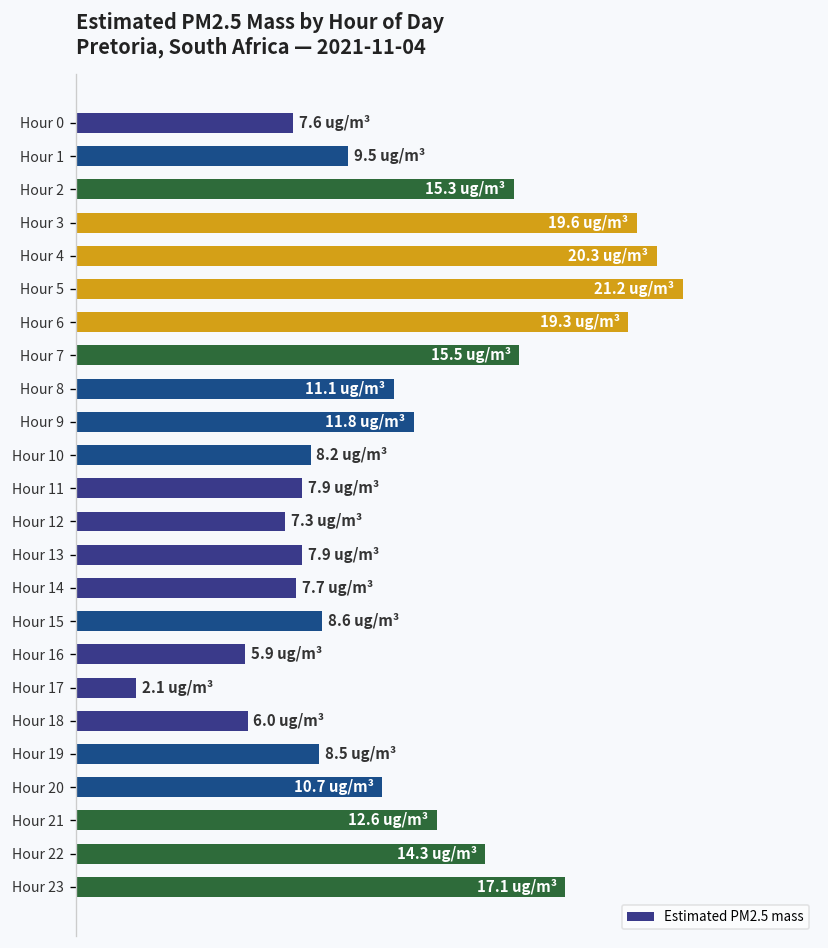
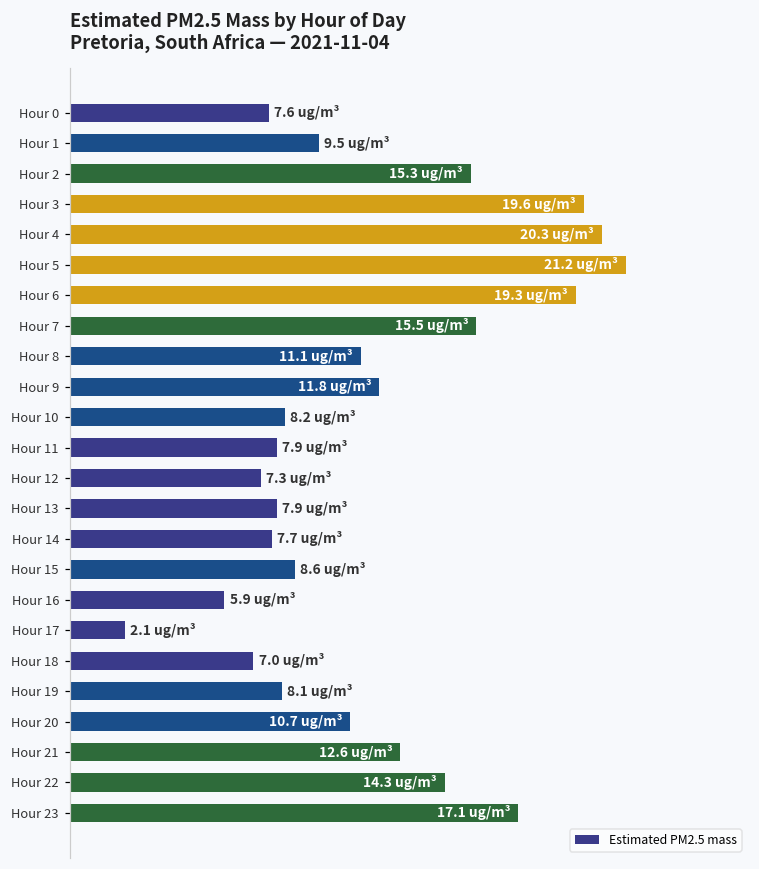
Hour 18: 6.0 -> 7.0
Hour 19: 8.5 -> 8.1
